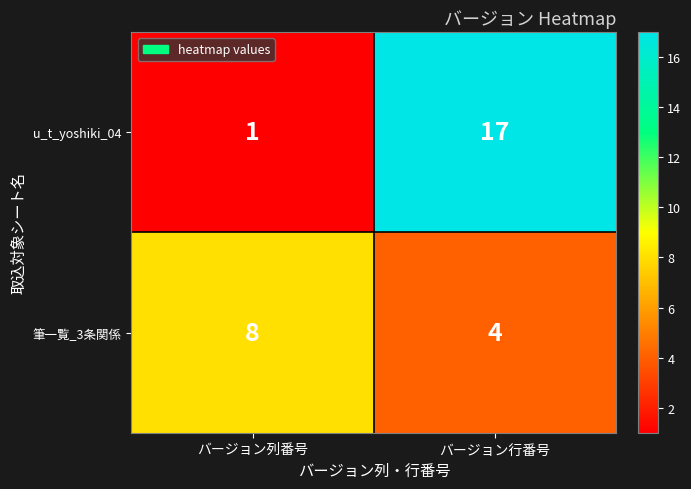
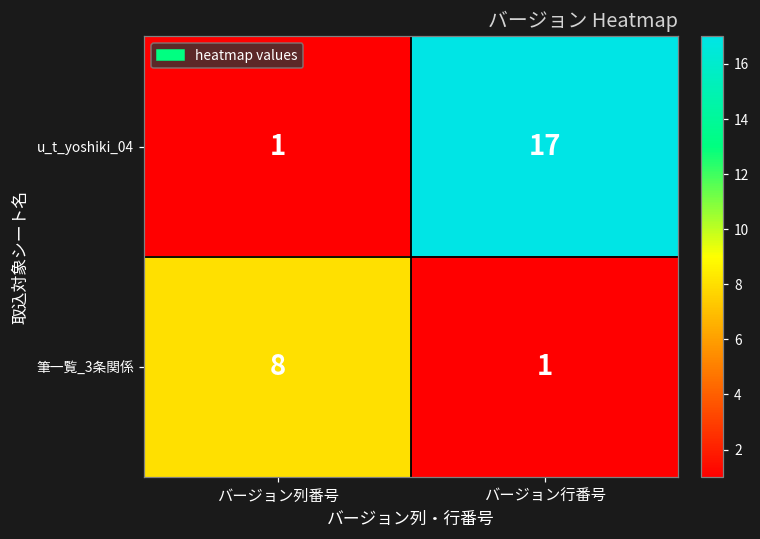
筆一覧_3条関係, バージョン行番号: 4 -> 1
